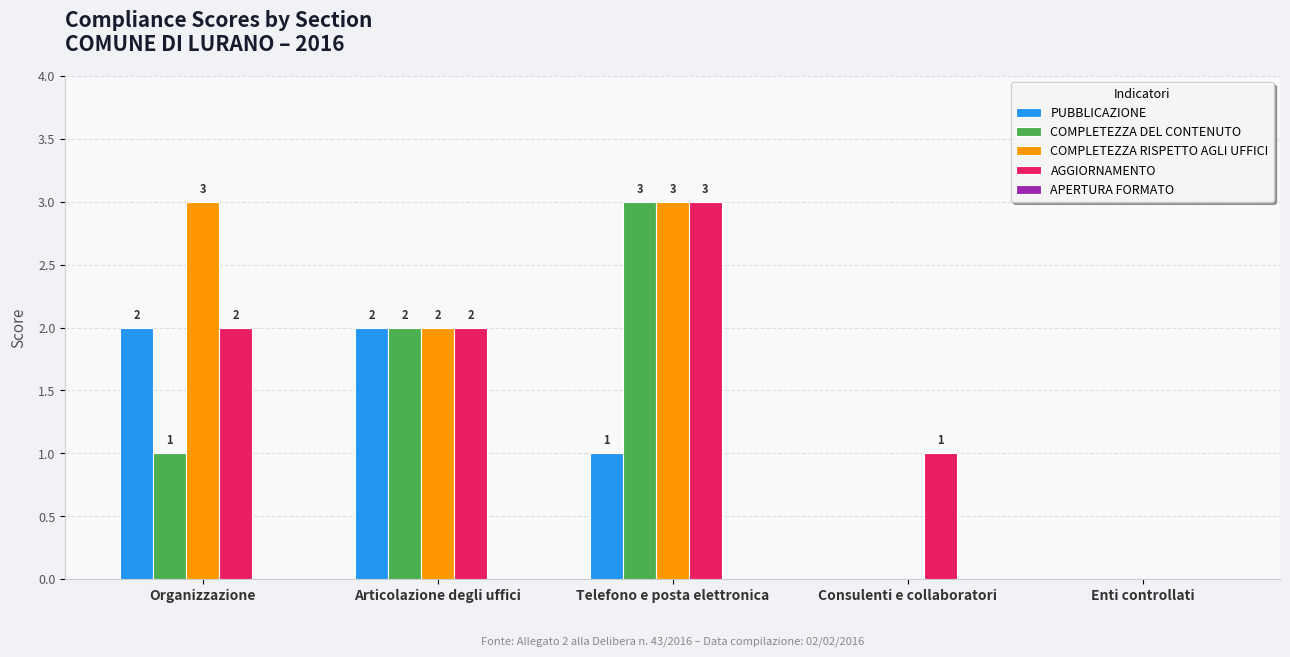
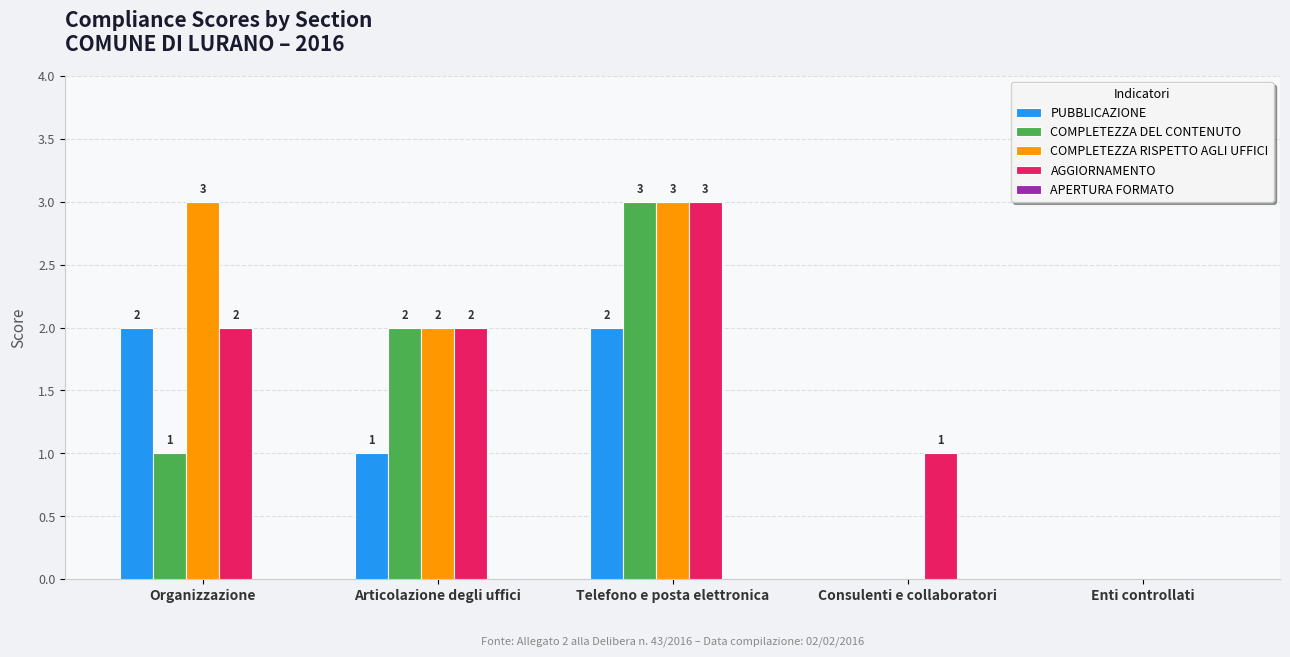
PUBBLICAZIONE, Articolazione degli uffici: 2 -> 1
PUBBLICAZIONE, Telefono e posta elettronica: 1 -> 2
